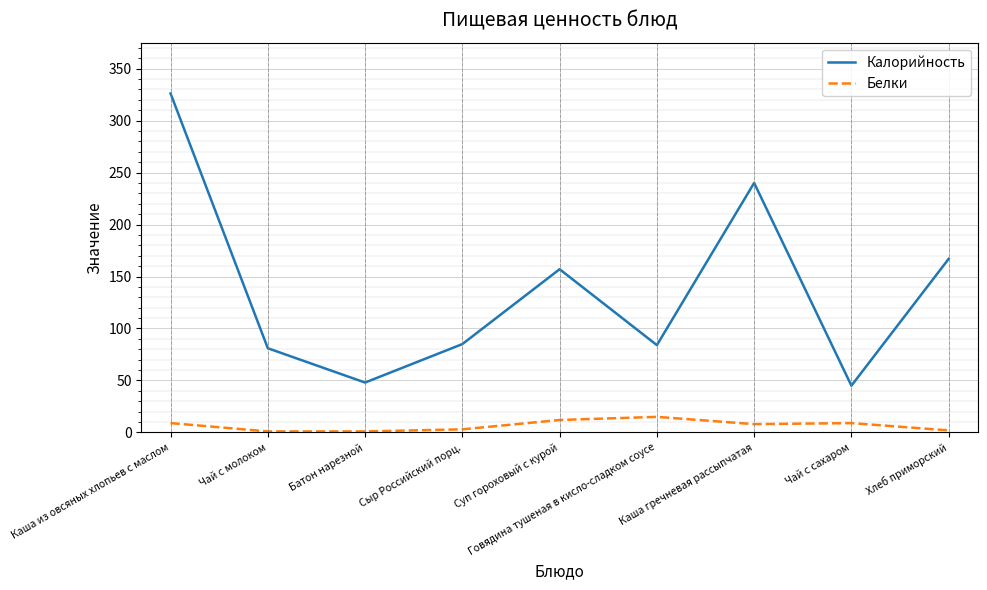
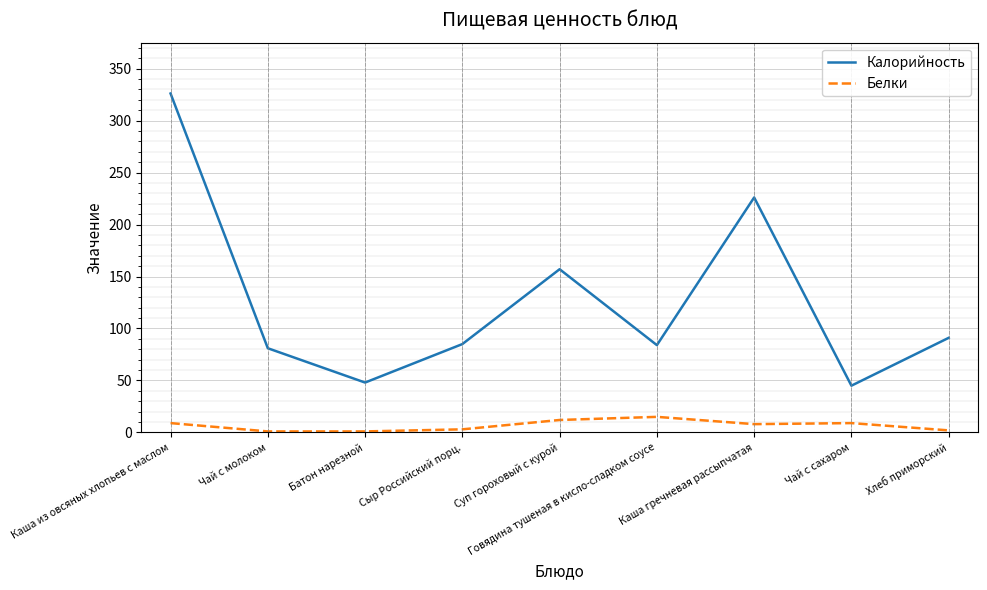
Калорийность, Каша гречневая рассыпчатая: 240 -> 226
Калорийность, Хлеб приморский: 167 -> 91
